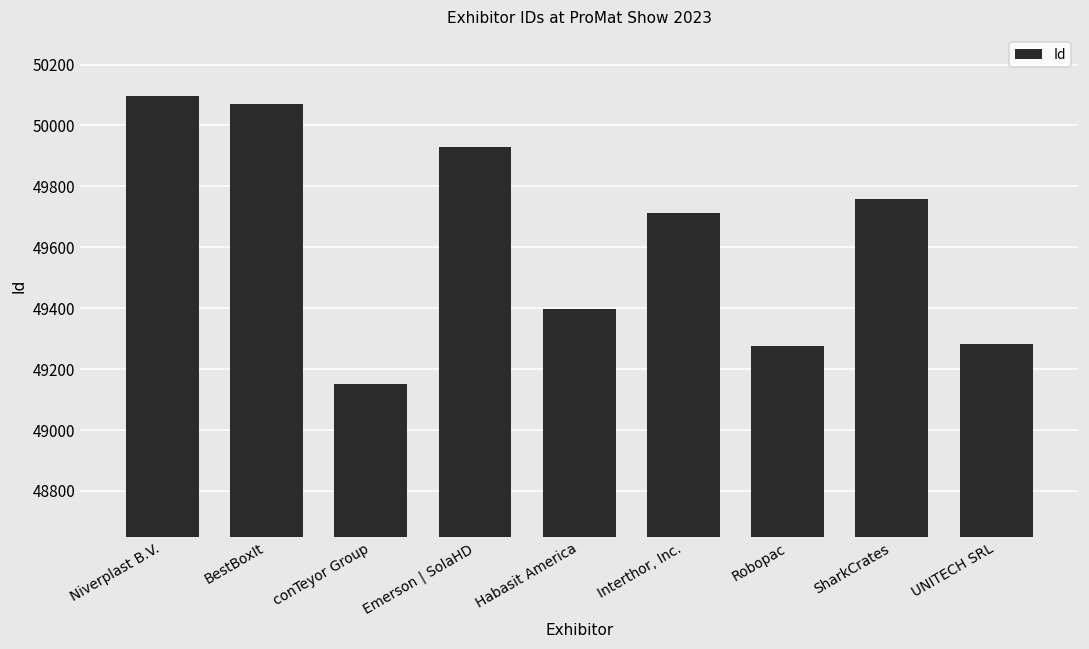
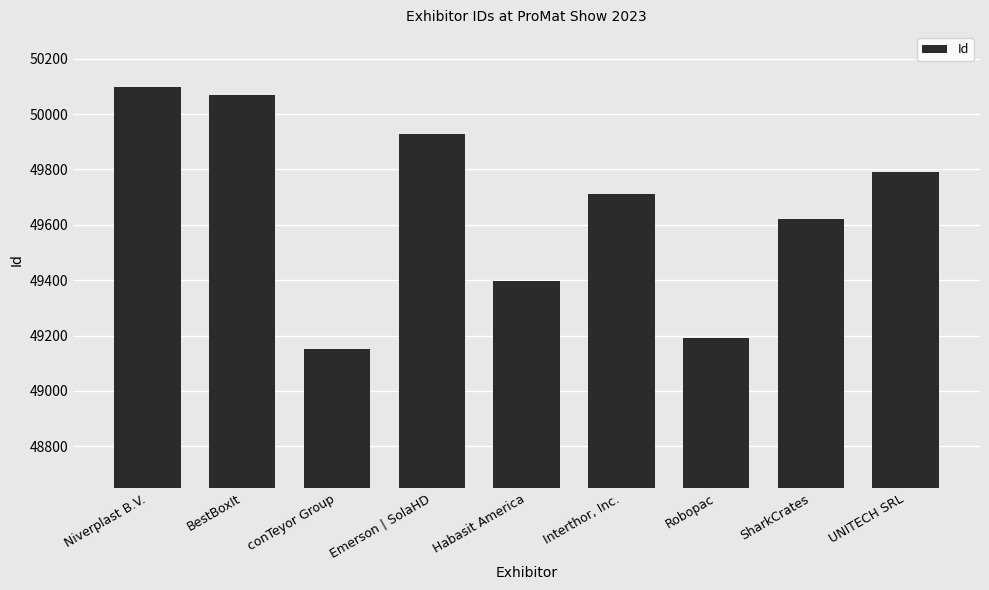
Robopac: 49280 -> 49190
SharkCrates: 49760 -> 49620
UNITECH SRL: 49280 -> 49790
